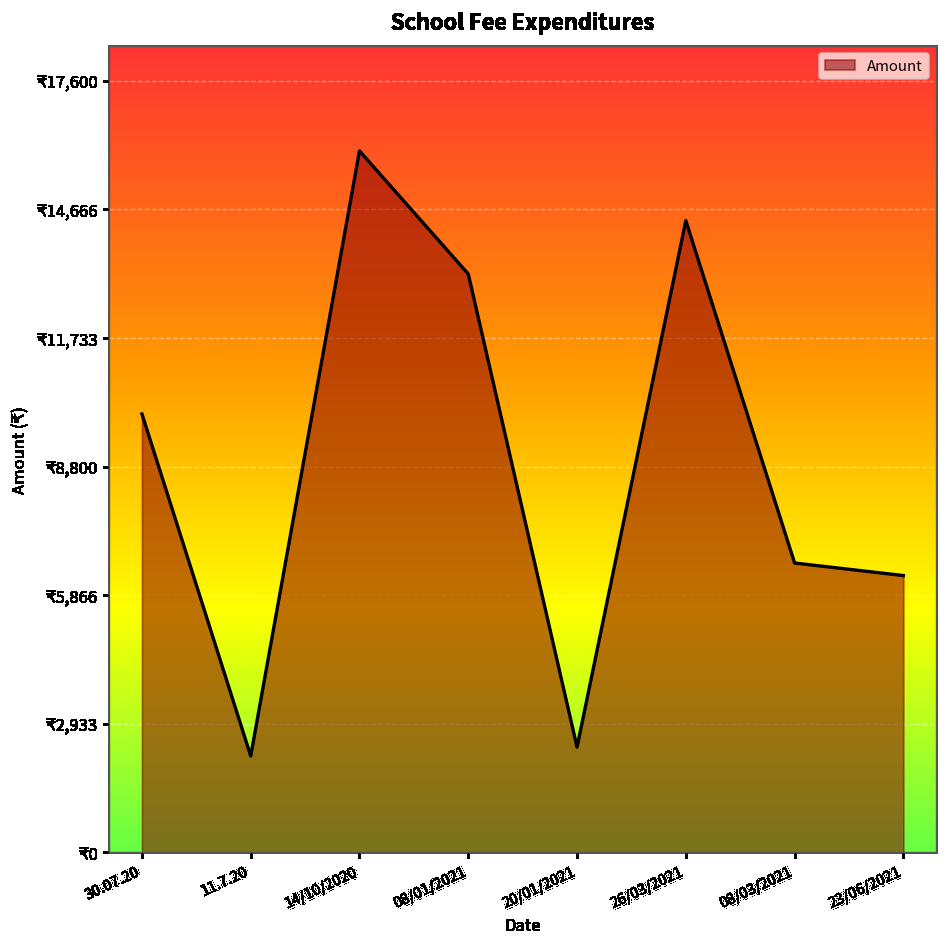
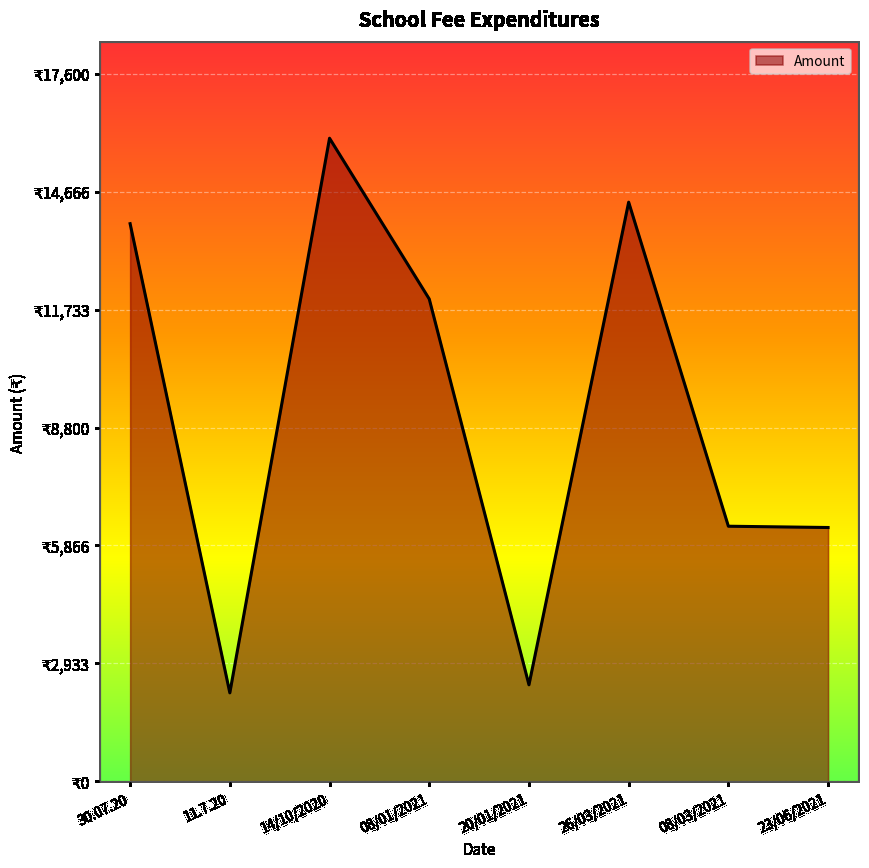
30.07.20: ₹10,000 -> ₹13,900
08/01/2021: ₹13,200 -> ₹12,000
08/03/2021: ₹6,600 -> ₹6,300
